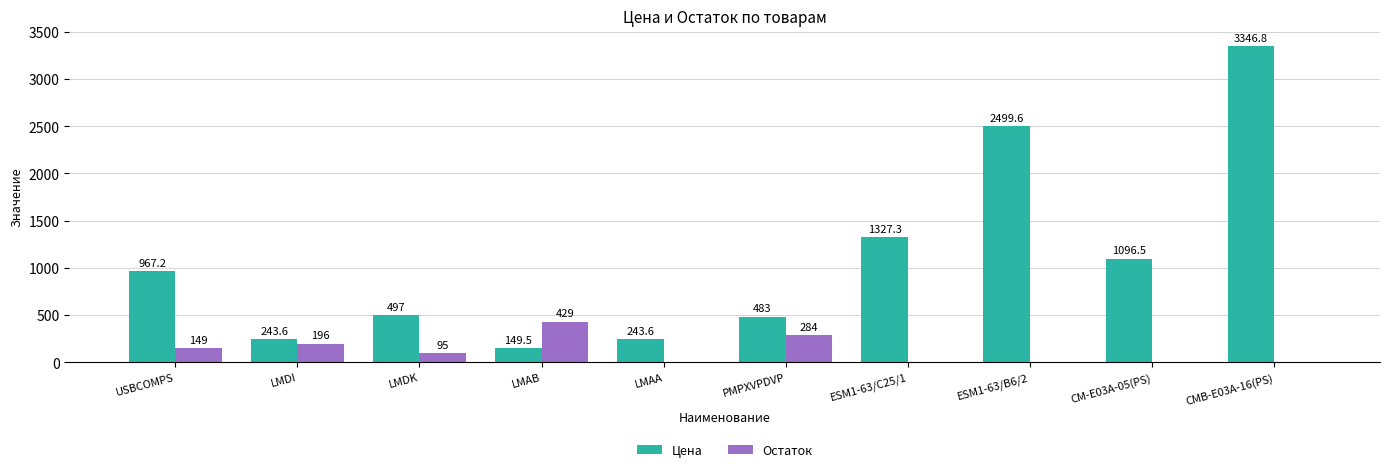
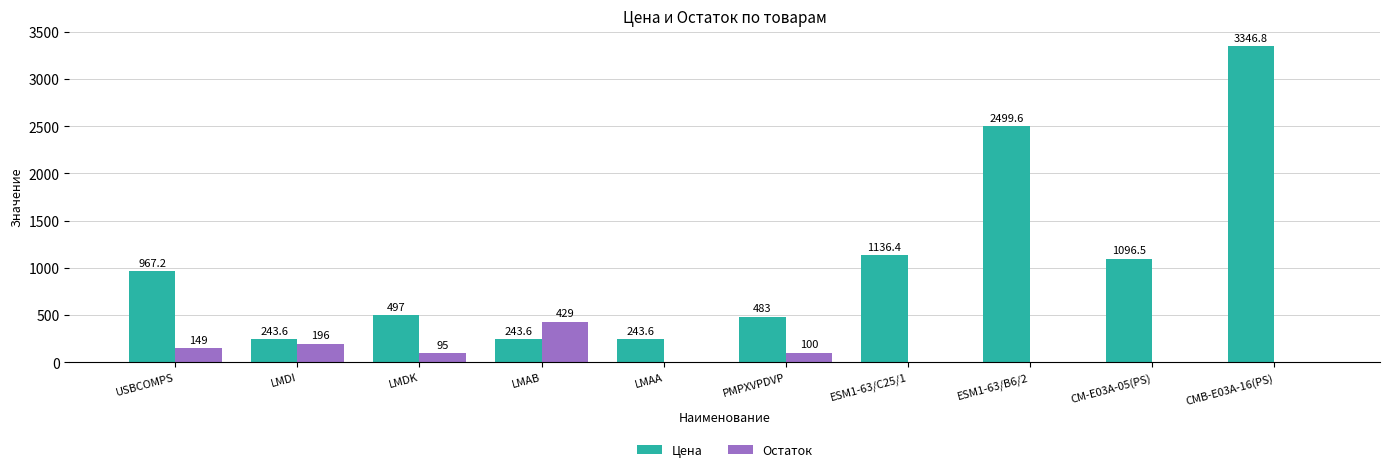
Цена, LMAB: 149.5 -> 243.6
Остаток, PMPXVPDVP: 284 -> 100
Цена, ESM1-63/C25/1: 1327.3 -> 1136.4
